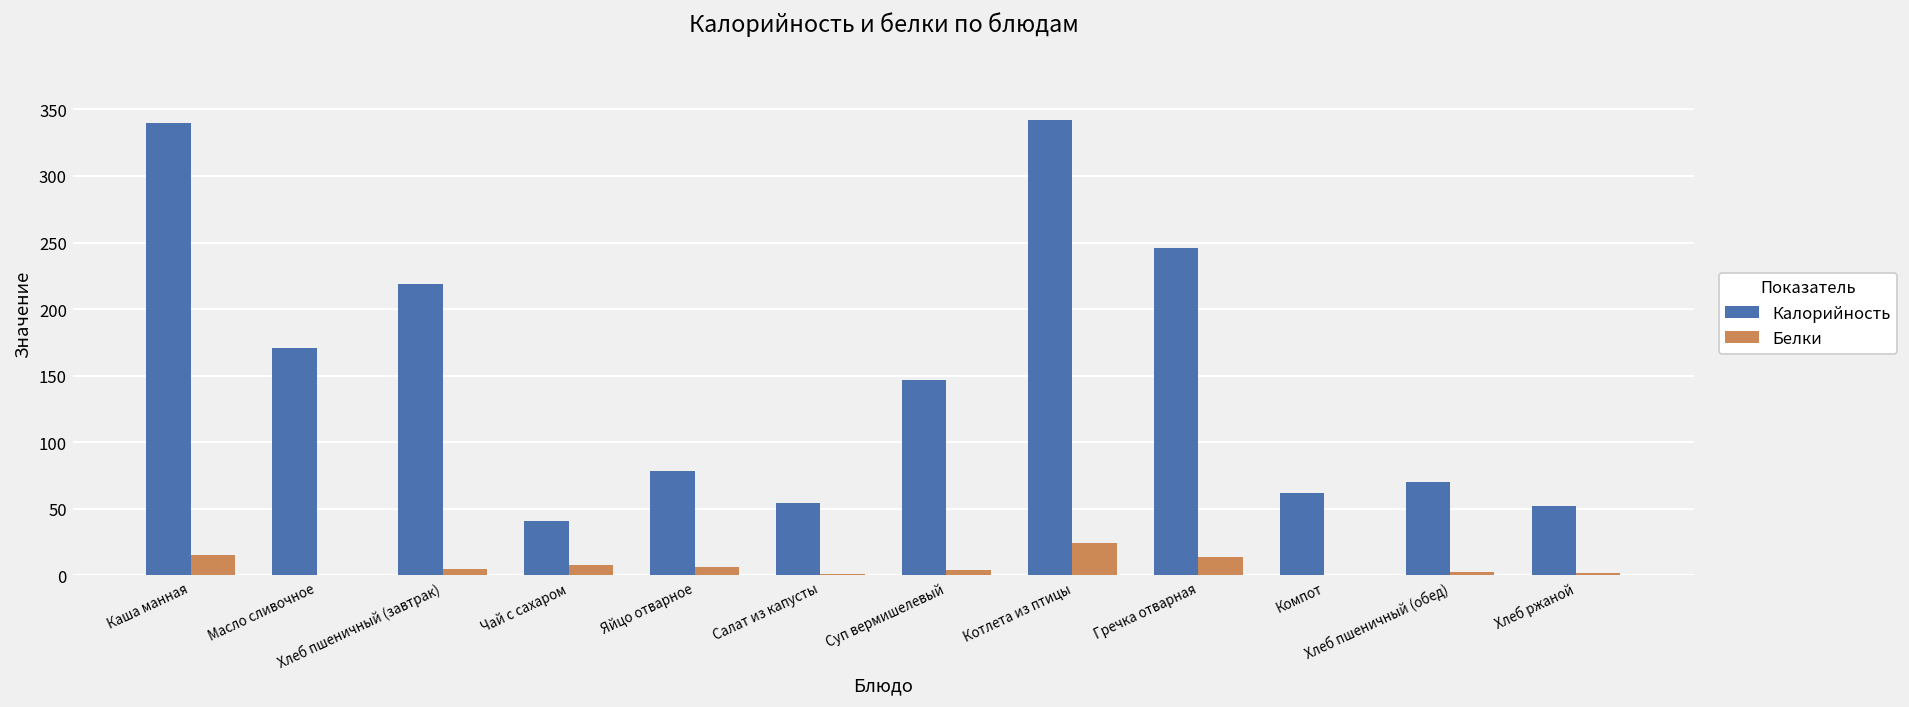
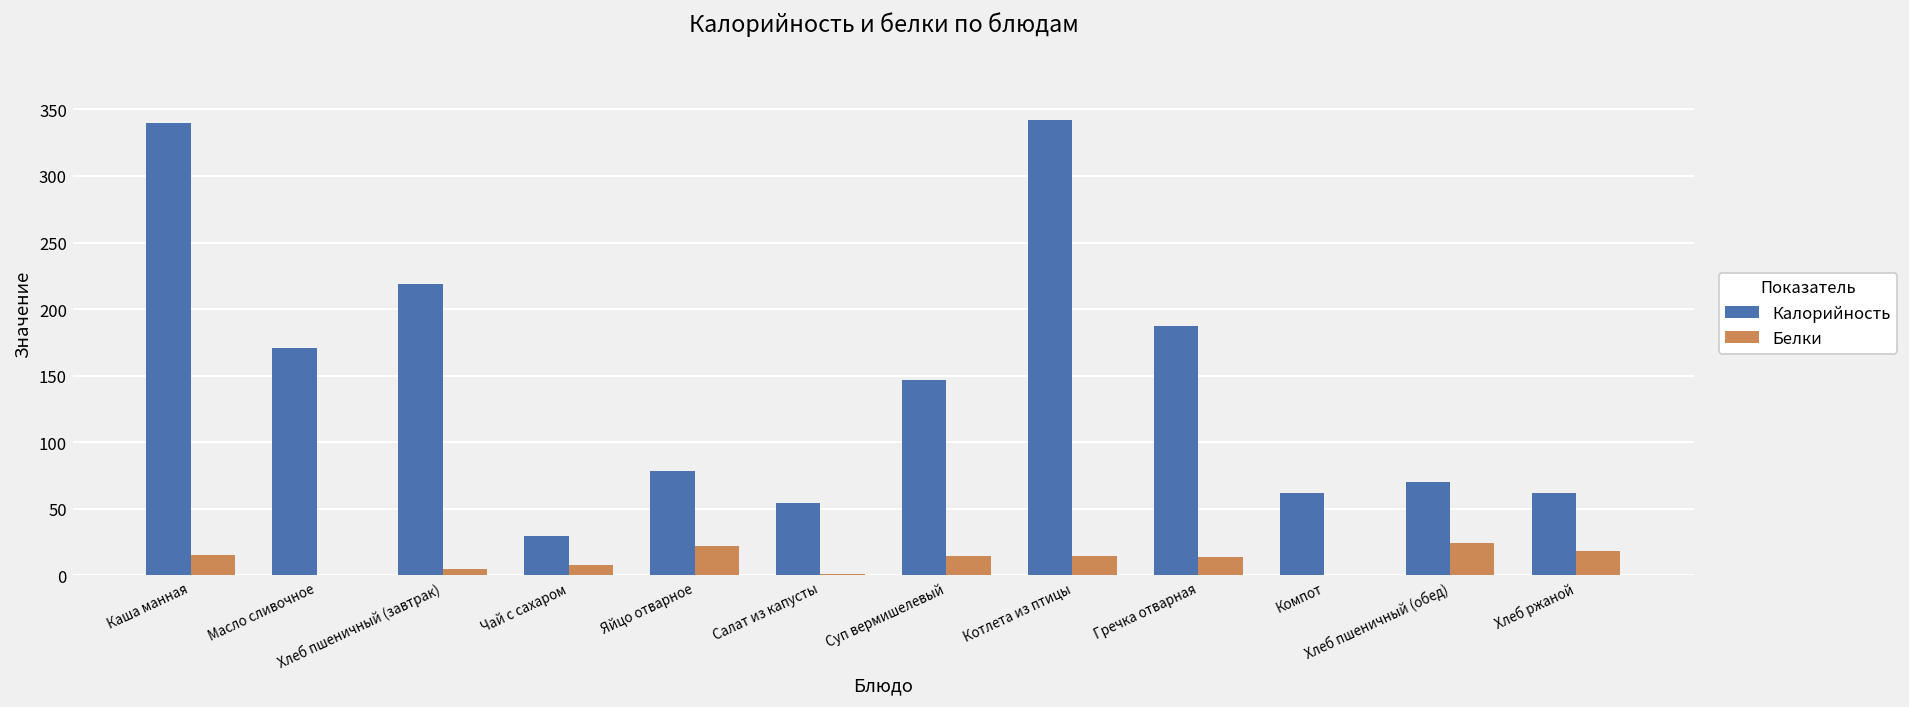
Калорийность, Чай с сахаром: 41 -> 30
Белки, Яйцо отварное: 6 -> 22
Белки, Суп вермишелевый: 4 -> 15
Белки, Котлета из птицы: 24 -> 15
Калорийность, Гречка отварная: 246 -> 188
Белки, Хлеб пшеничный (обед): 2 -> 24
Калорийность, Хлеб ржаной: 52 -> 62
Белки, Хлеб ржаной: 2 -> 18
